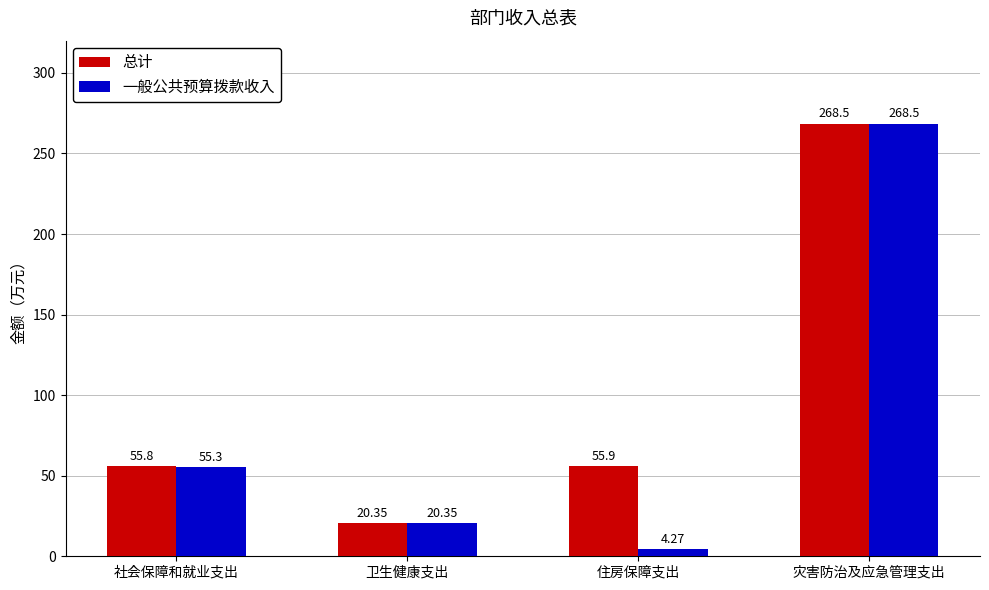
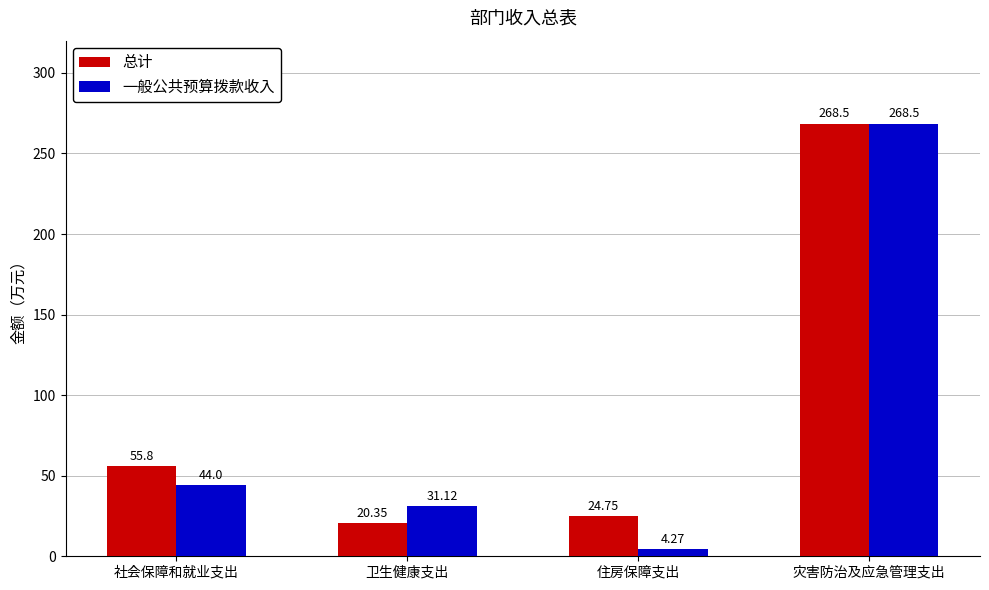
一般公共预算拨款收入, 社会保障和就业支出: 55.3 -> 44.0
一般公共预算拨款收入, 卫生健康支出: 20.35 -> 31.12
总计, 住房保障支出: 55.9 -> 24.75
